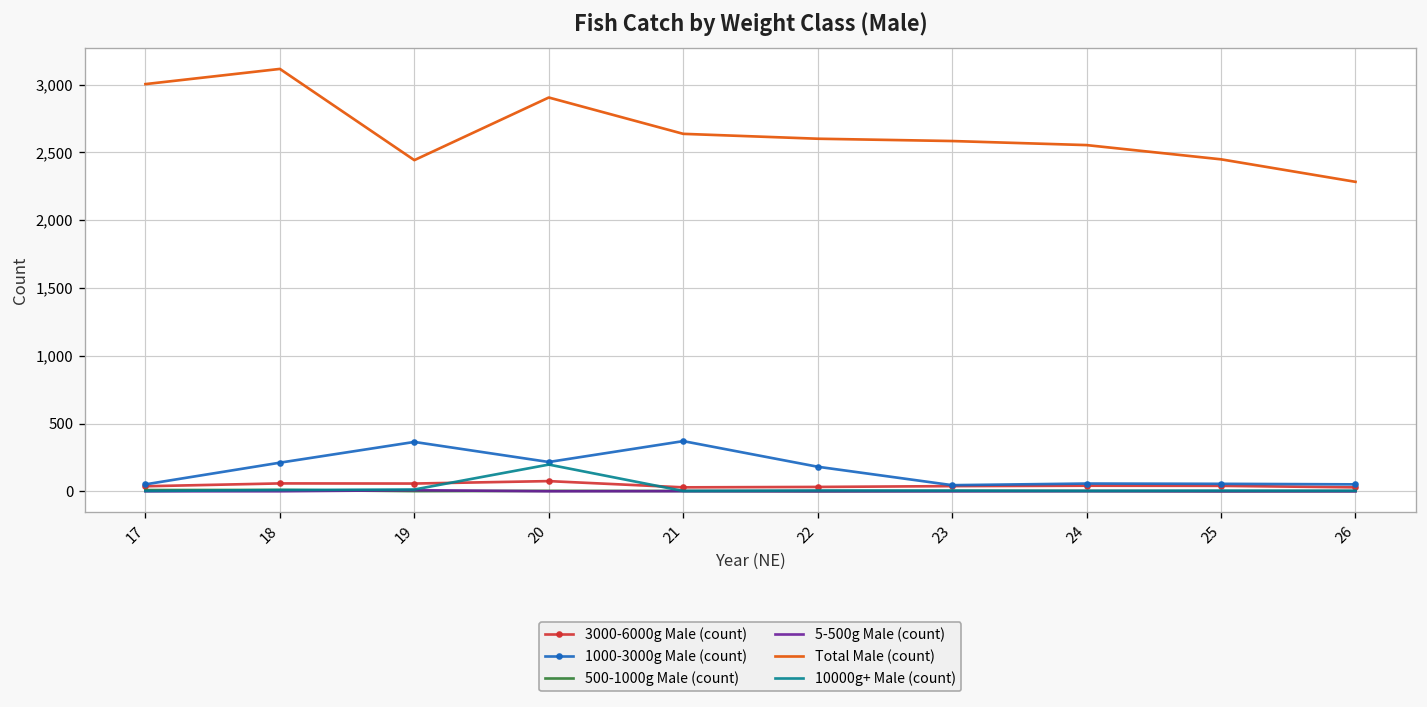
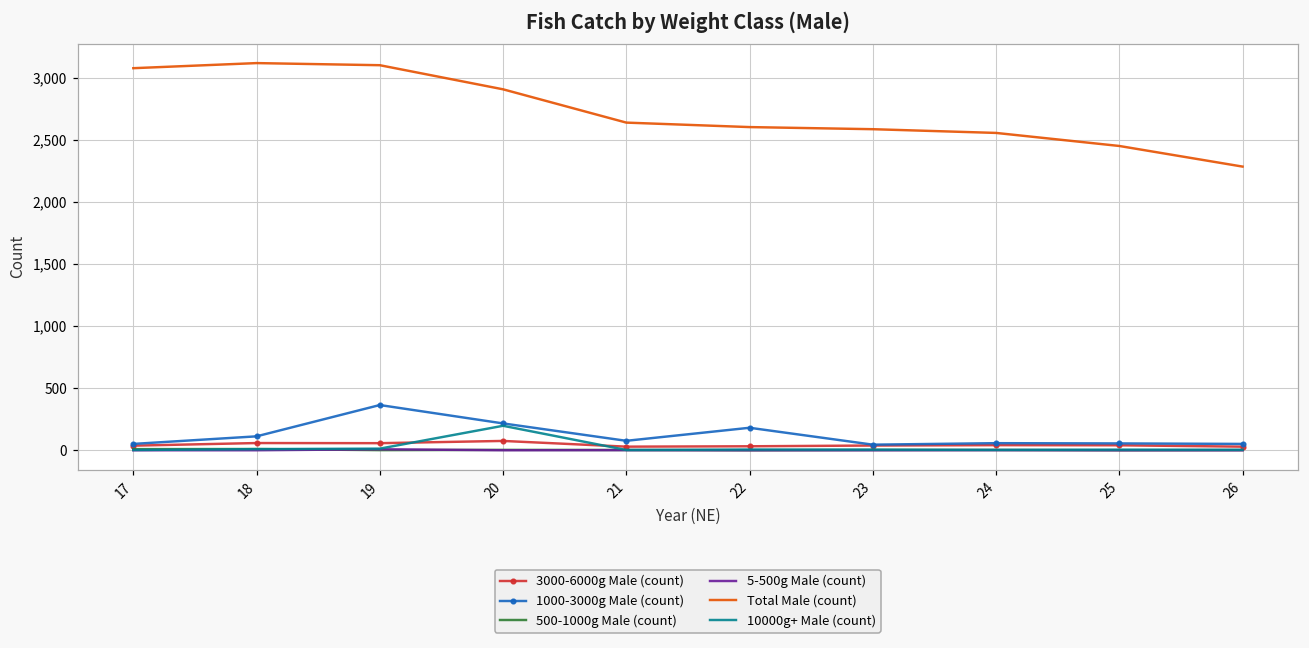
Total Male (count), 17: 3,000 -> 3,080
1000-3000g Male (count), 18: 210 -> 110
Total Male (count), 19: 2,440 -> 3,100
1000-3000g Male (count), 21: 370 -> 80
